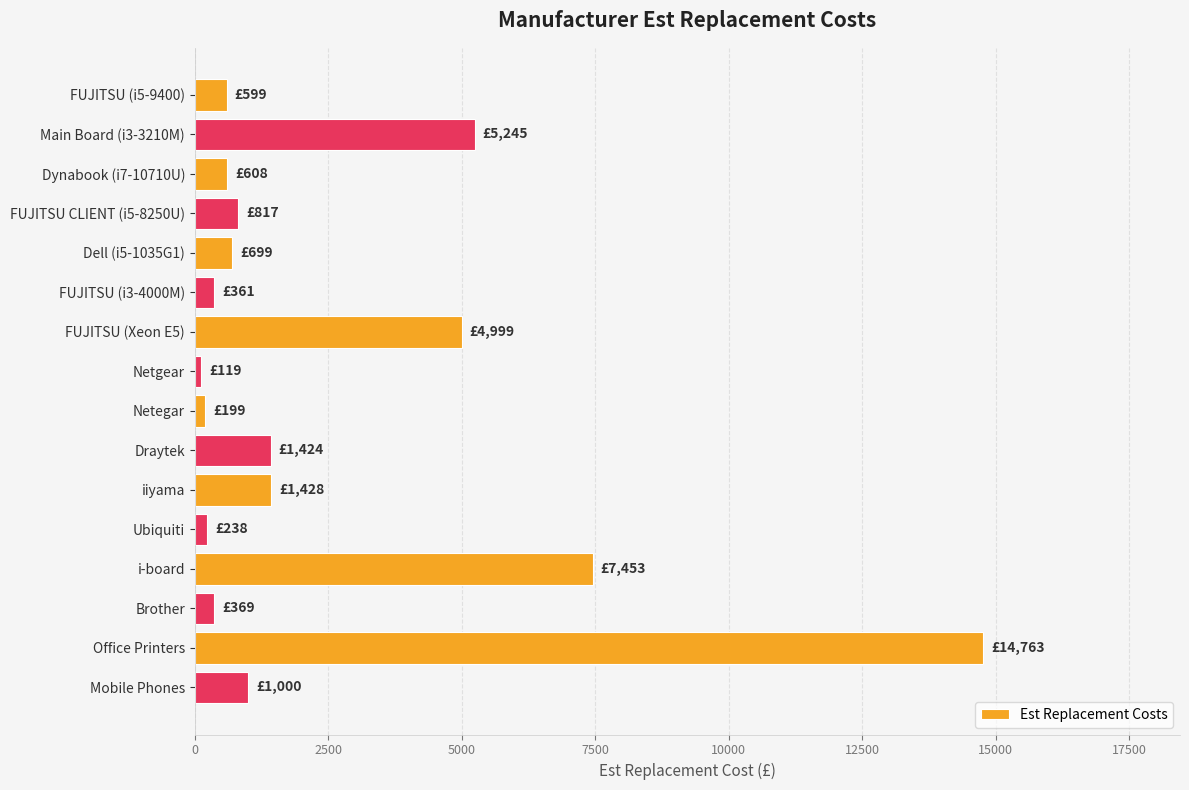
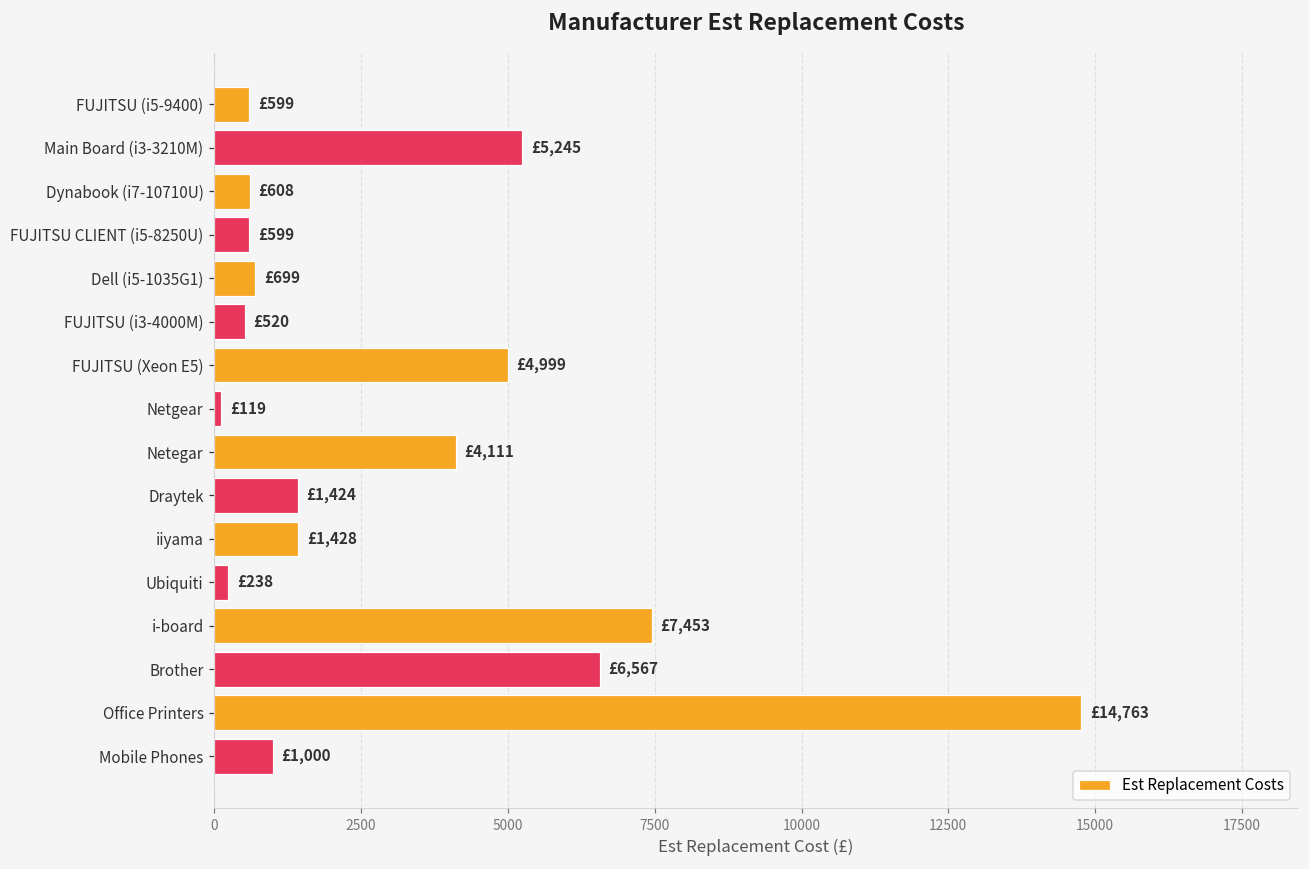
FUJITSU CLIENT (i5-8250U): £817 -> £599
FUJITSU (i3-4000M): £361 -> £520
Netegar: £199 -> £4,111
Brother: £369 -> £6,567
